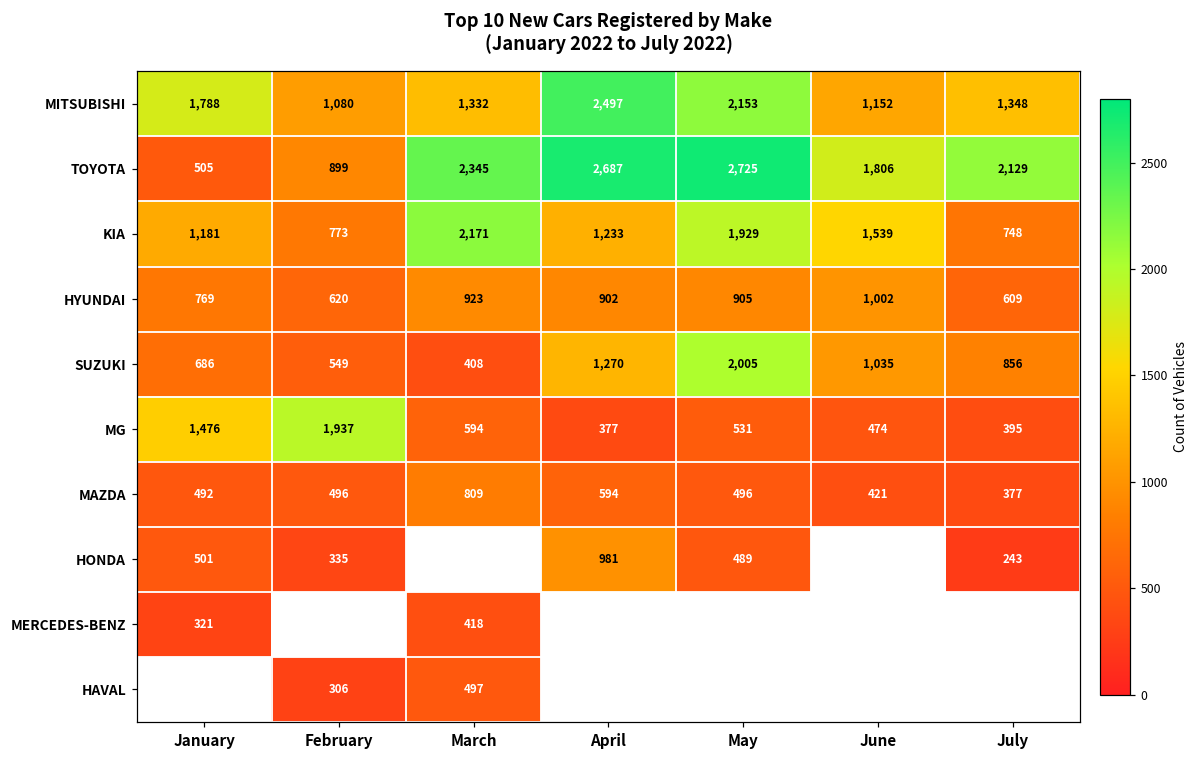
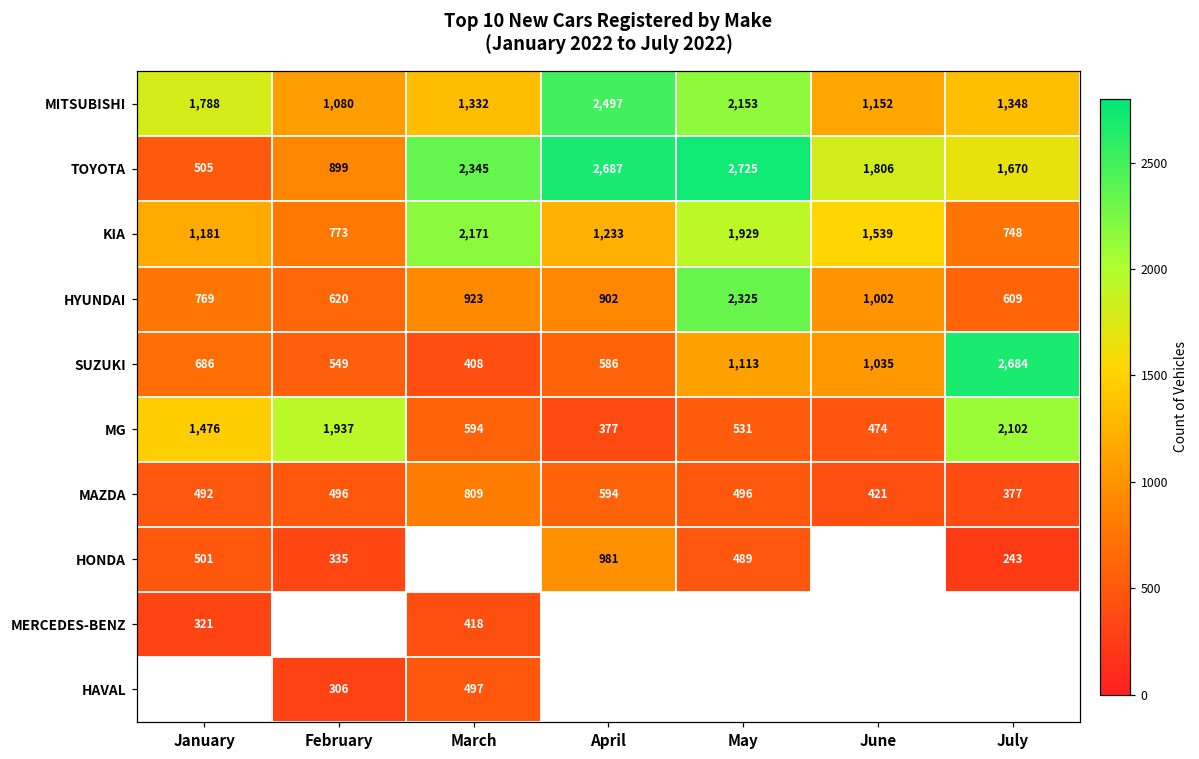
TOYOTA, July: 2,129 -> 1,670
HYUNDAI, May: 905 -> 2,325
SUZUKI, April: 1,270 -> 586
SUZUKI, May: 2,005 -> 1,113
SUZUKI, July: 856 -> 2,684
MG, July: 395 -> 2,102
